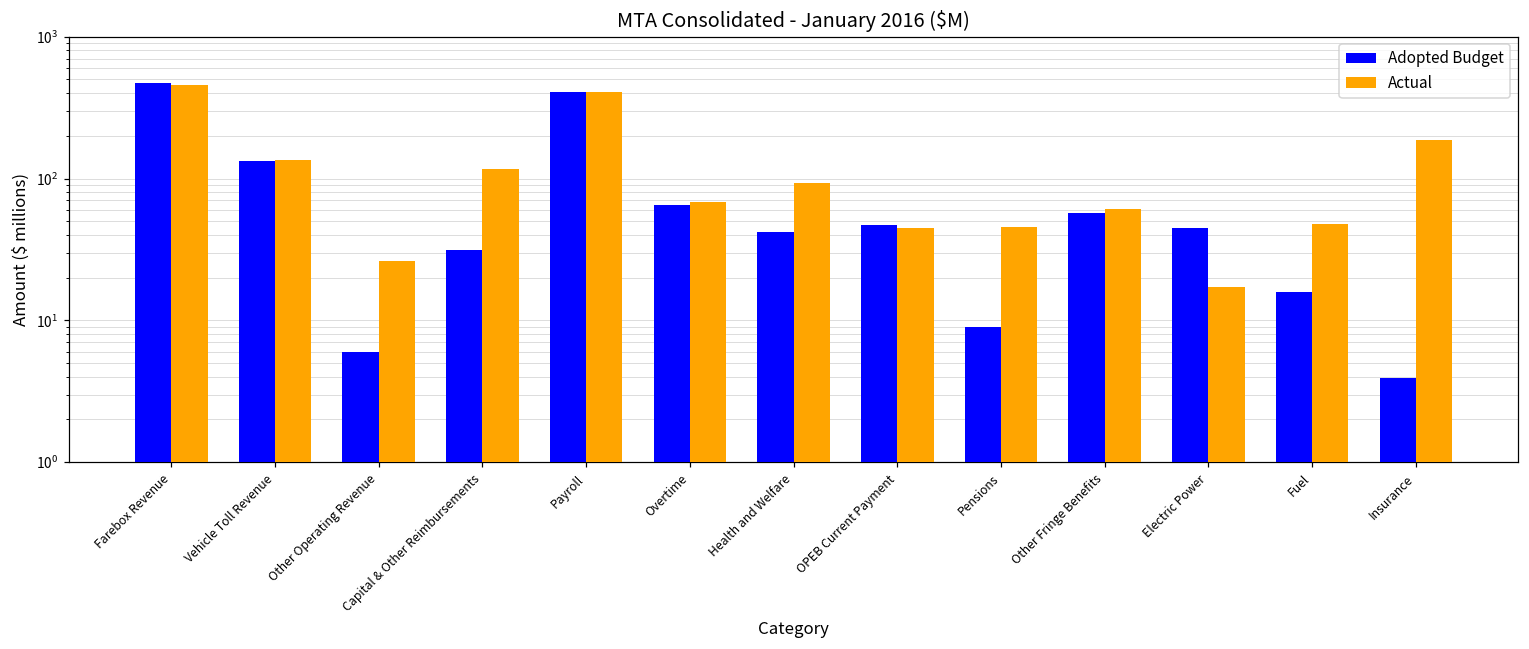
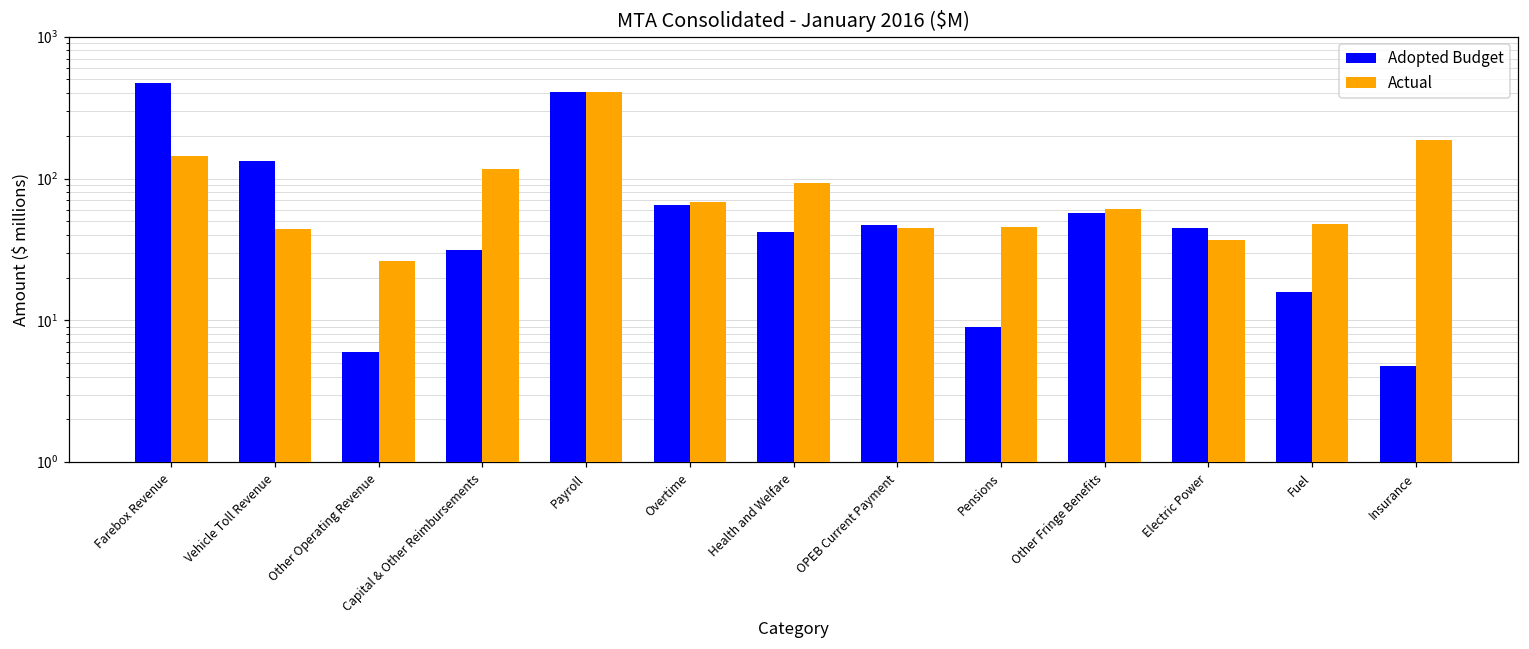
Actual, Farebox Revenue: 460 -> 140
Actual, Vehicle Toll Revenue: 140 -> 44
Actual, Electric Power: 17 -> 37
Adopted Budget, Insurance: 3.9 -> 4.8
